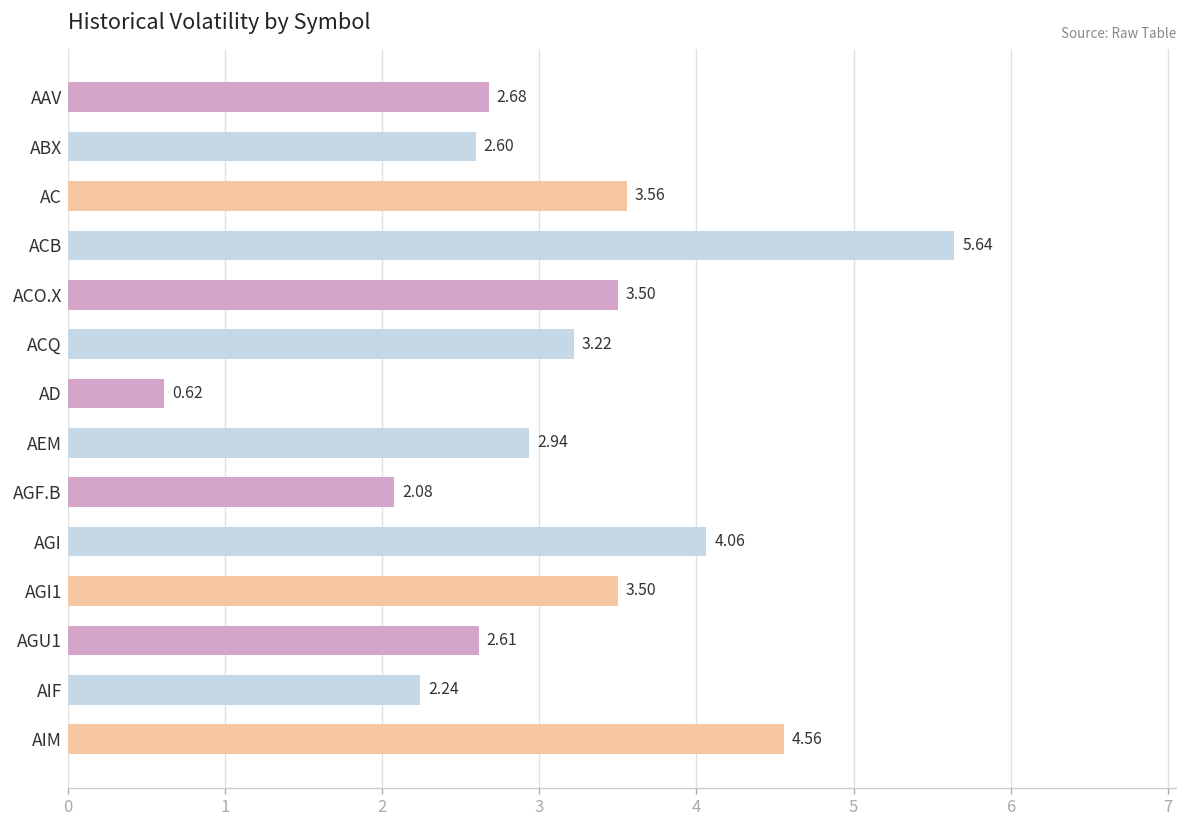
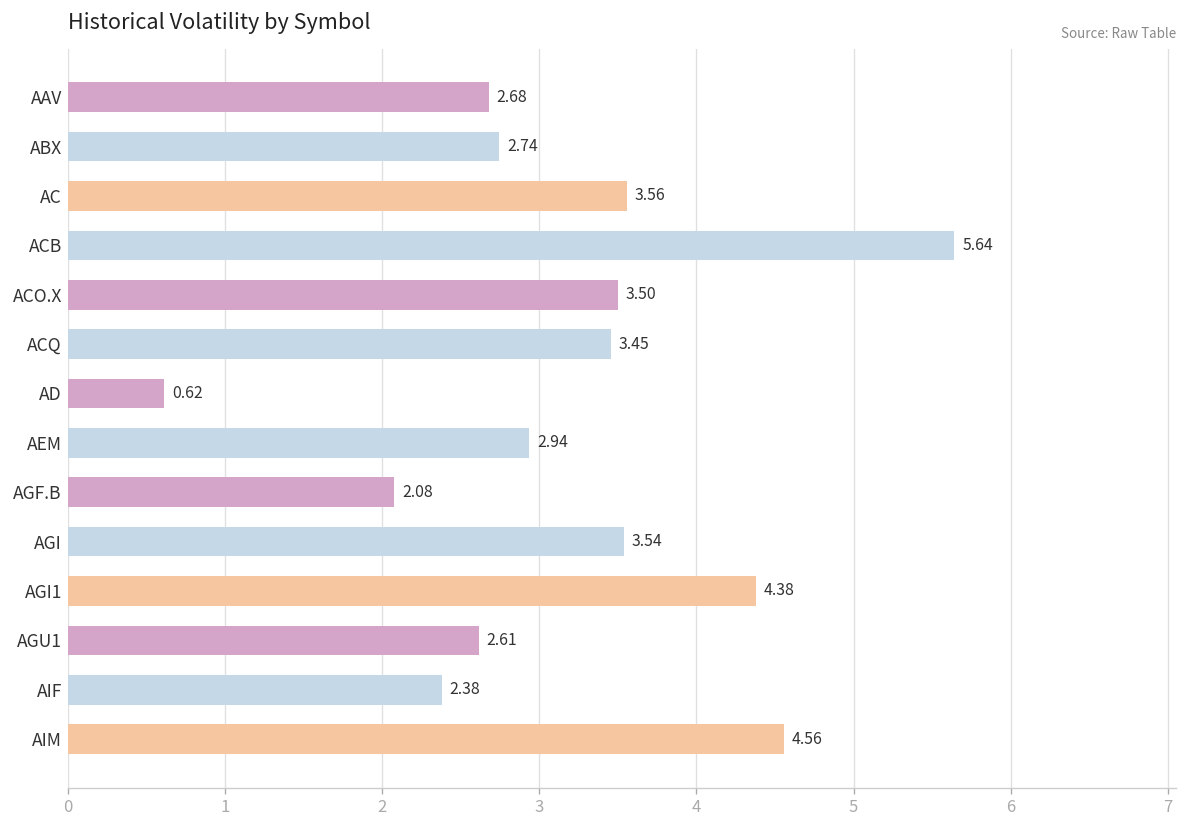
ABX: 2.60 -> 2.74
ACQ: 3.22 -> 3.45
AGI: 4.06 -> 3.54
AGI1: 3.50 -> 4.38
AIF: 2.24 -> 2.38
